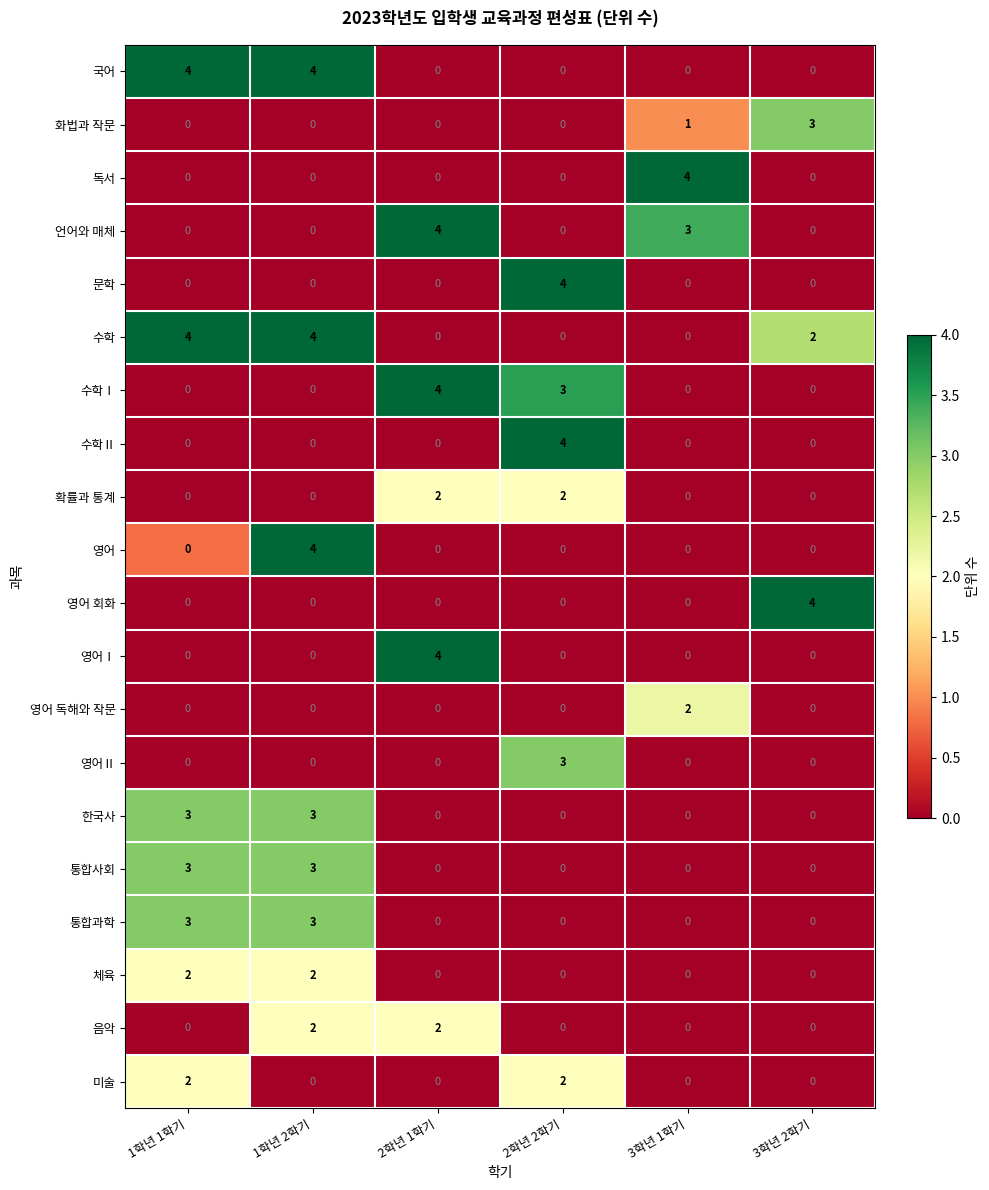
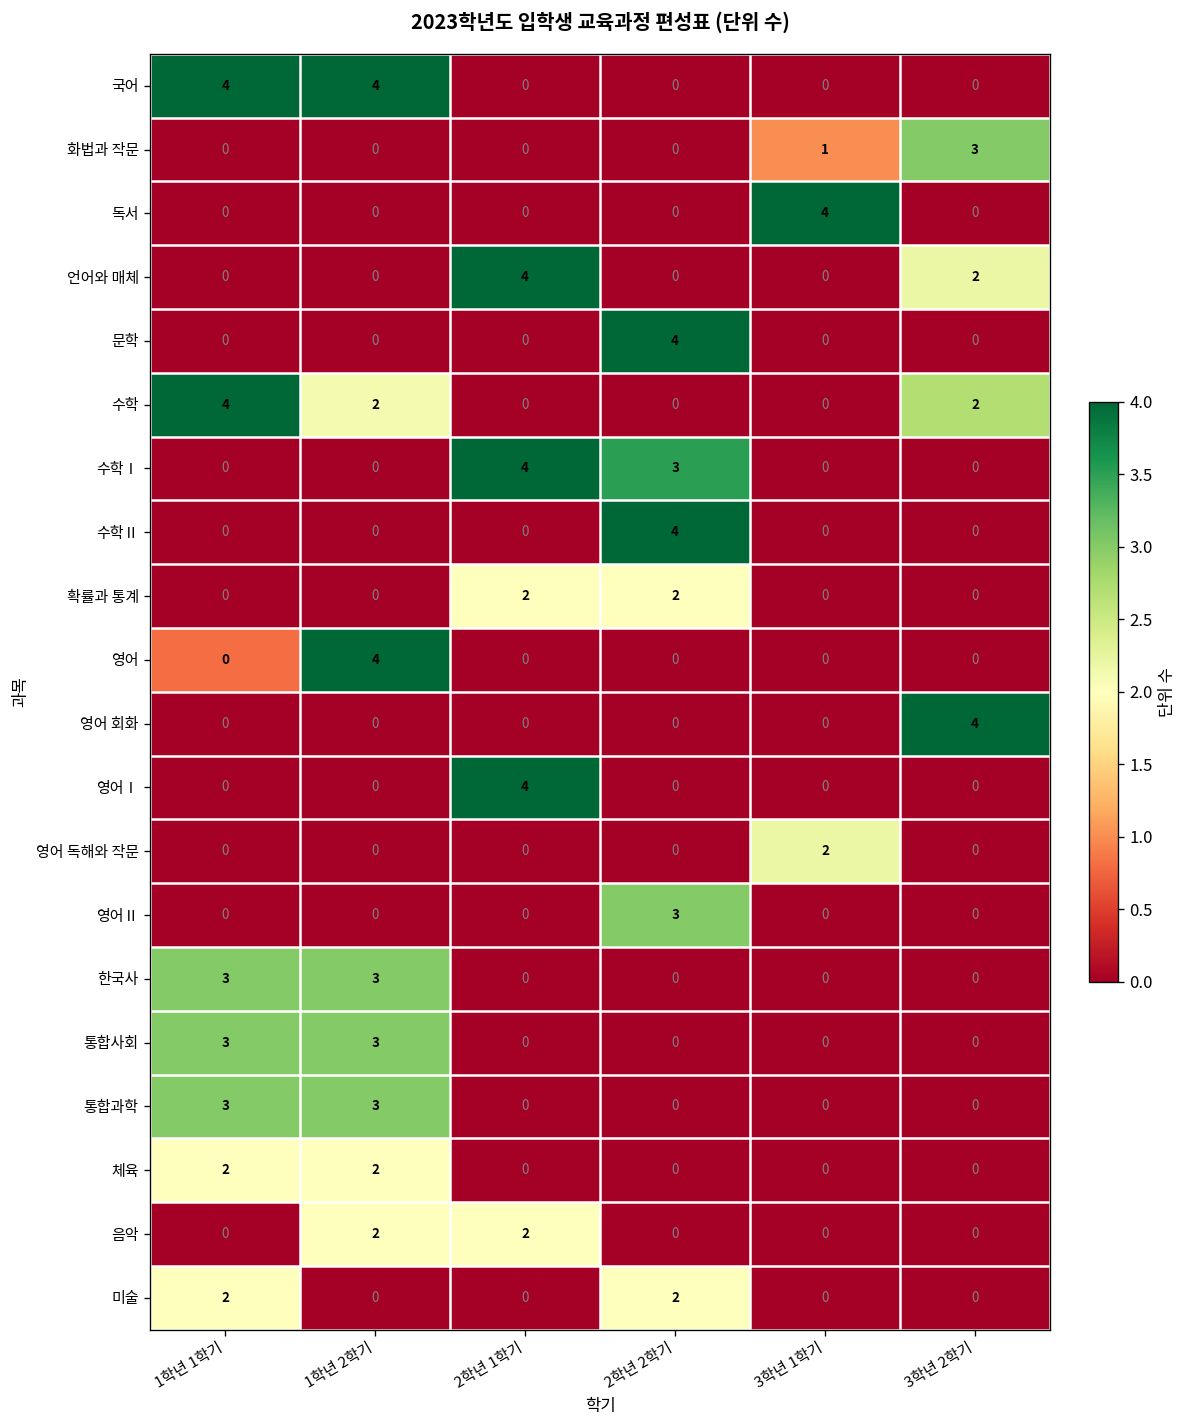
언어와 매체, 3학년 1학기: 3 -> 0
언어와 매체, 3학년 2학기: 0 -> 2
수학, 1학년 2학기: 4 -> 2
